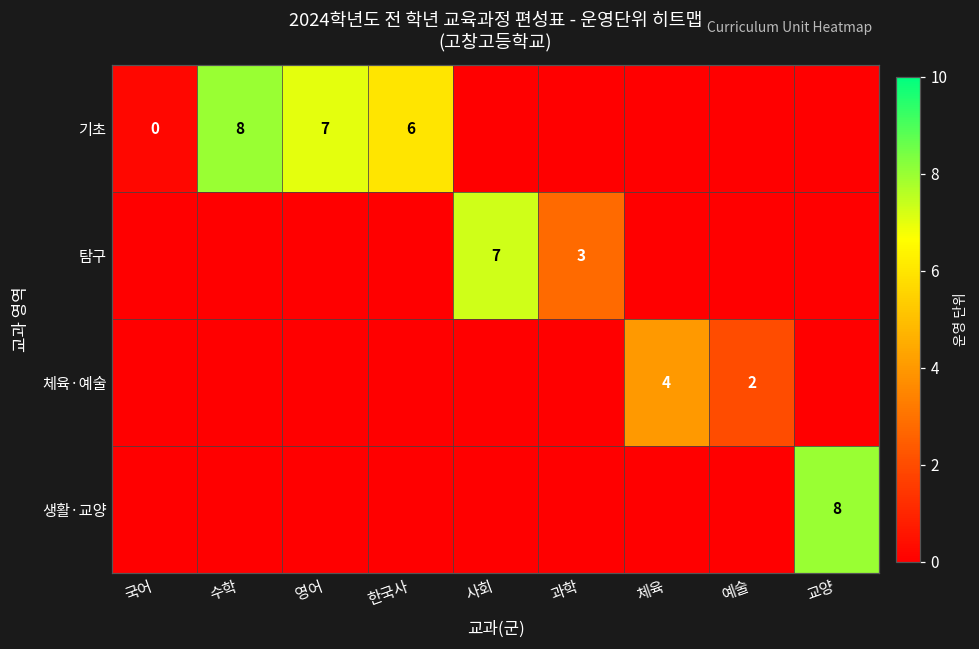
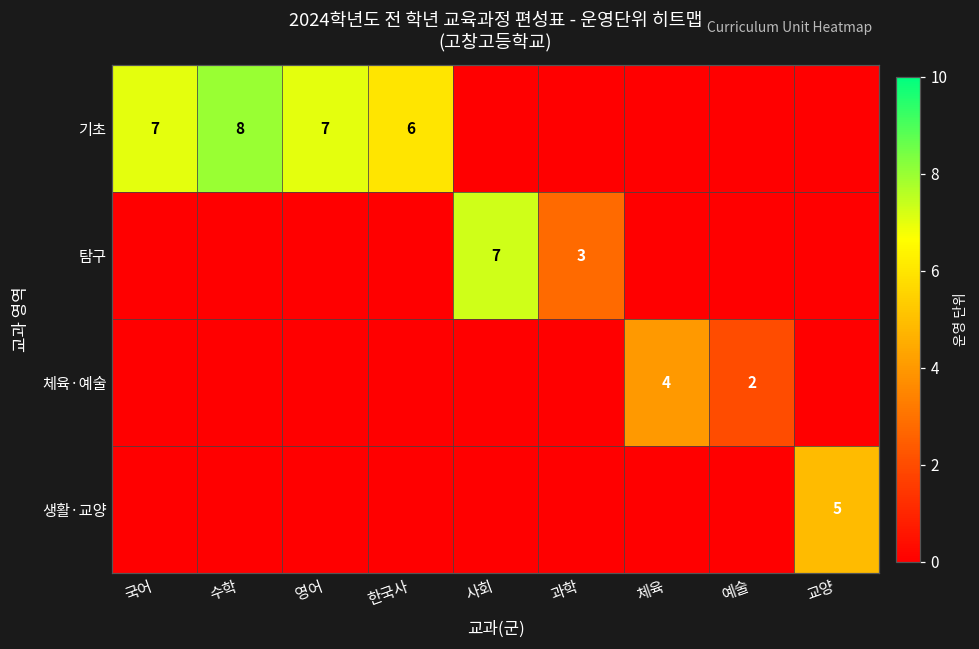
기초, 국어: 0 -> 7
생활·교양, 교양: 8 -> 5
